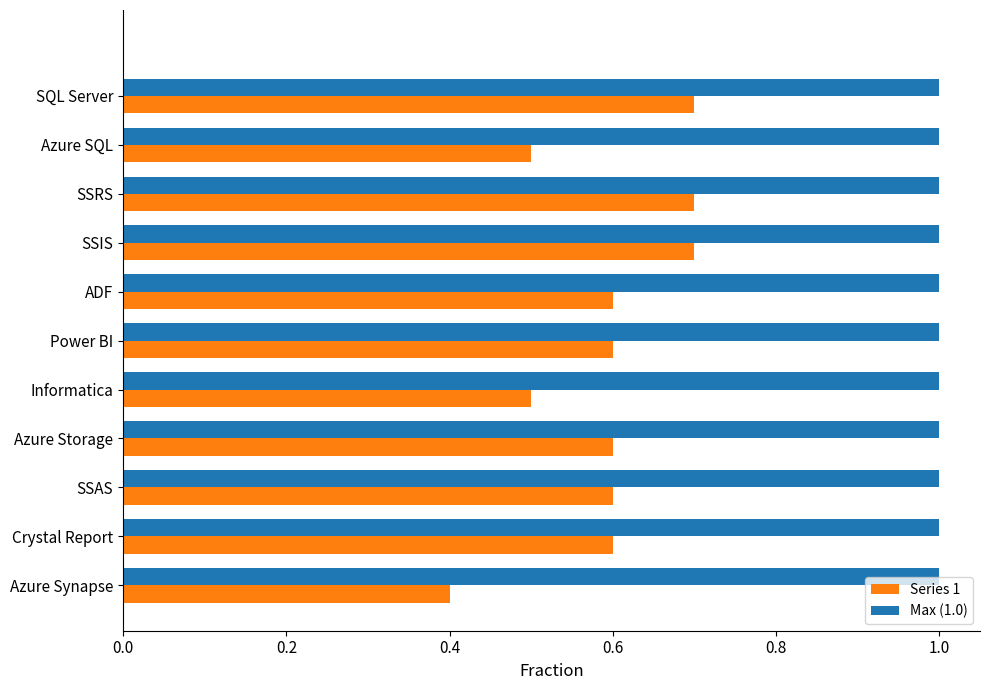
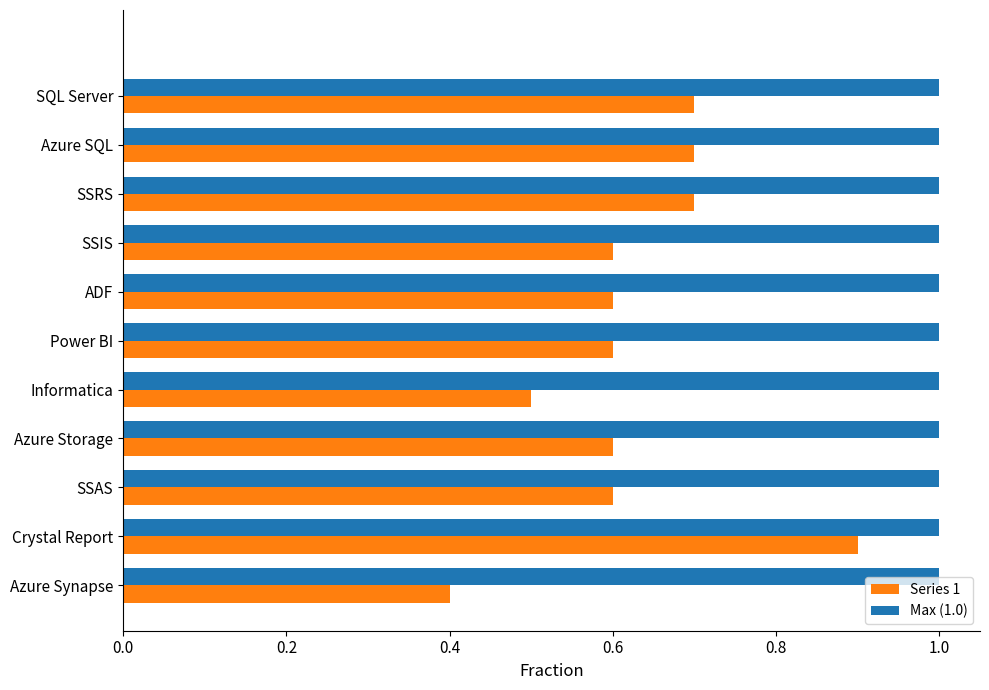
Series 1, Azure SQL: 0.5 -> 0.7
Series 1, SSIS: 0.7 -> 0.6
Series 1, Crystal Report: 0.6 -> 0.9
